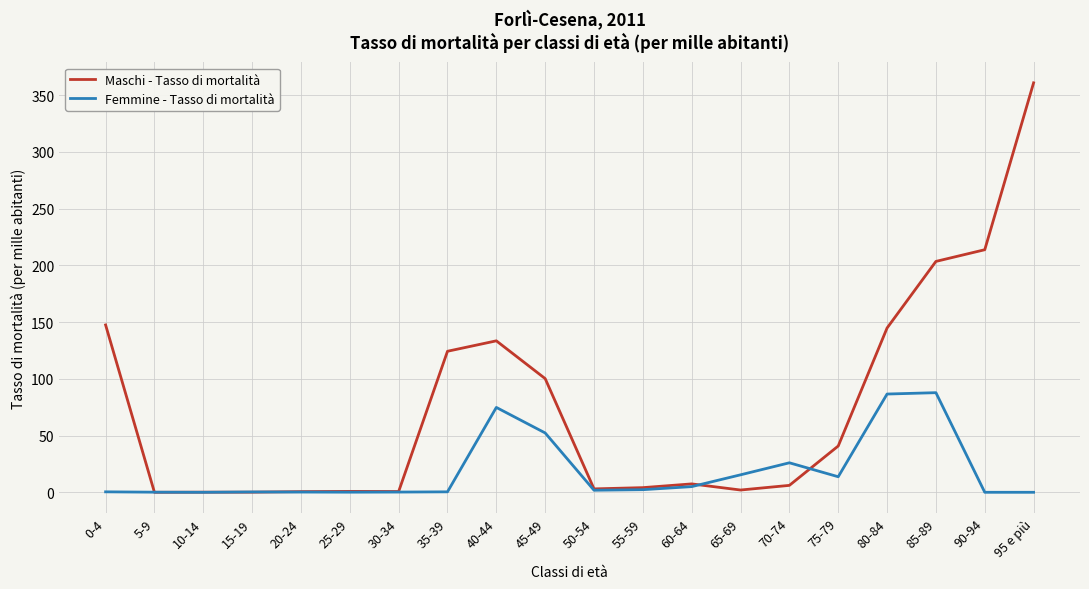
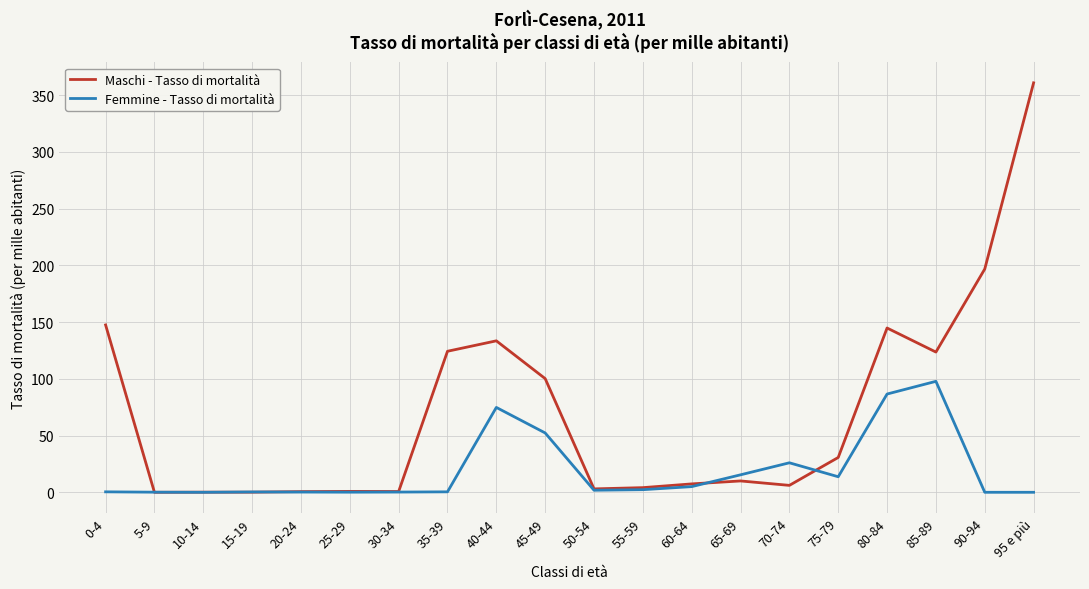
Maschi - Tasso di mortalità, 65-69: 2 -> 10
Maschi - Tasso di mortalità, 75-79: 41 -> 31
Maschi - Tasso di mortalità, 85-89: 204 -> 124
Femmine - Tasso di mortalità, 85-89: 88 -> 98
Maschi - Tasso di mortalità, 90-94: 214 -> 197
